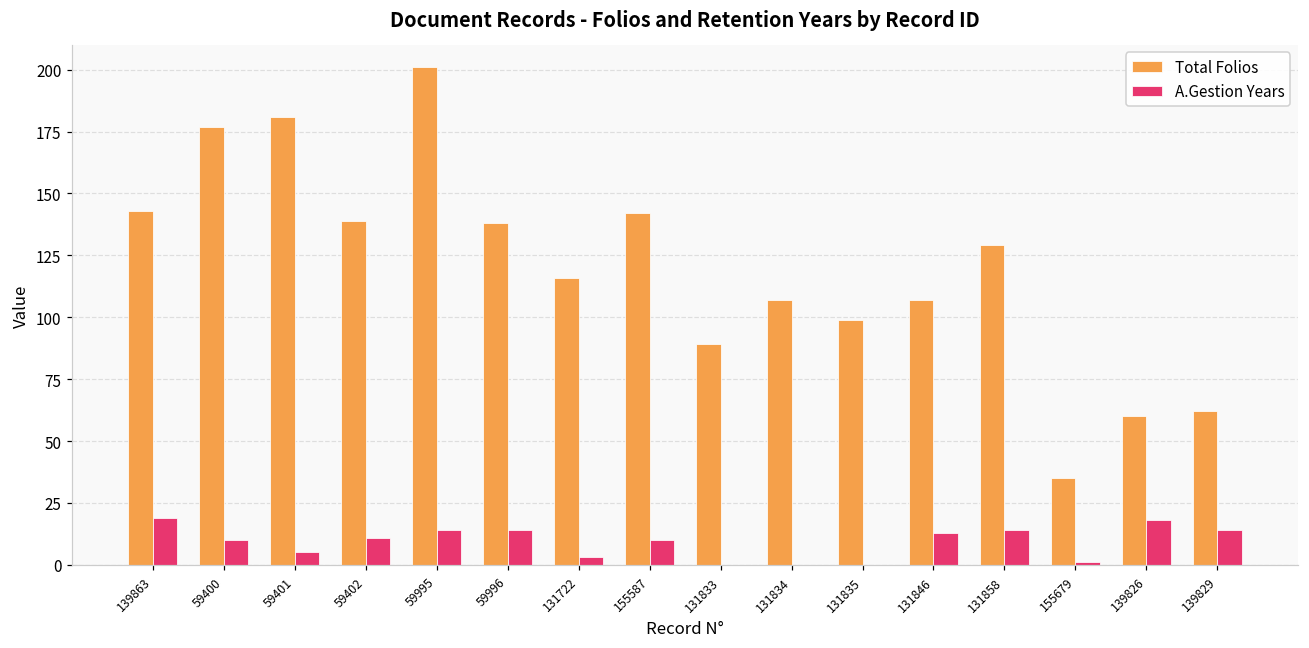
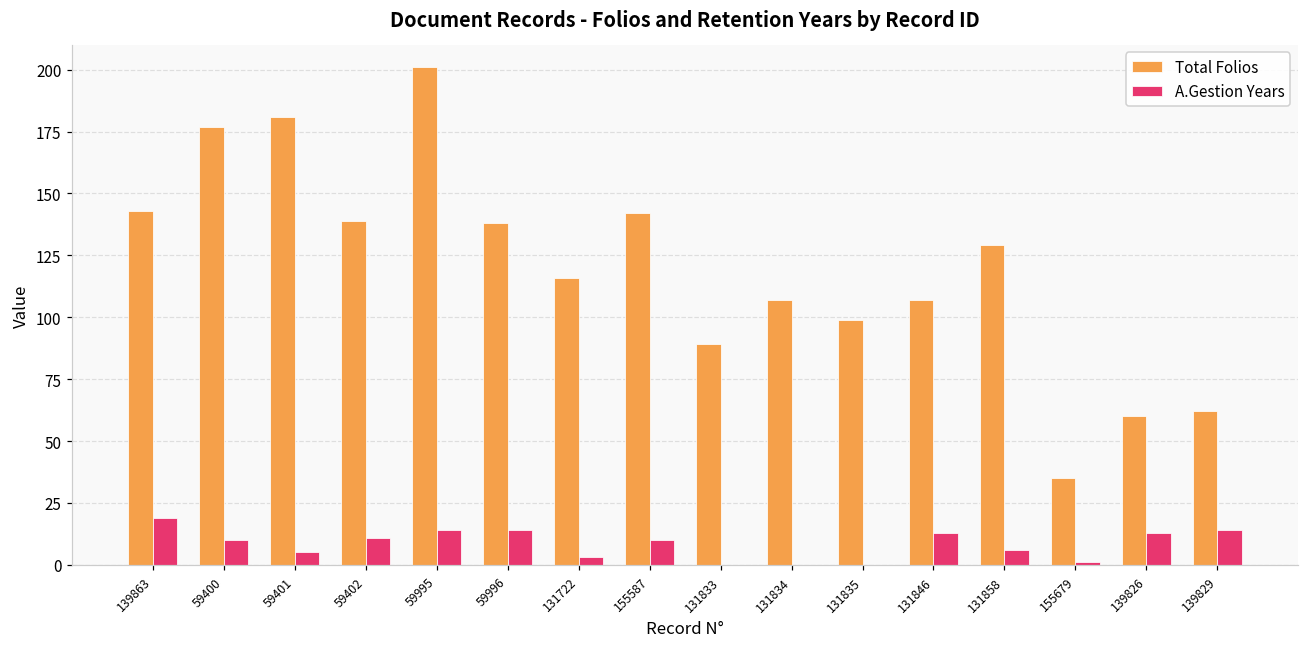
A.Gestion Years, 131858: 14 -> 6
A.Gestion Years, 139826: 18 -> 13
